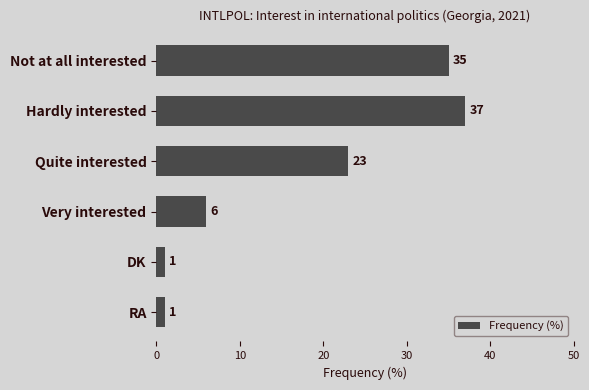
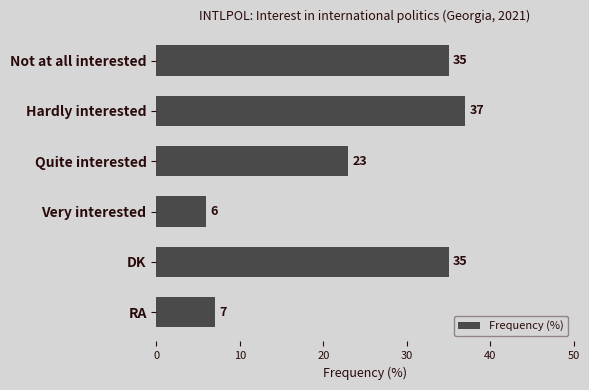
DK: 1 -> 35
RA: 1 -> 7
